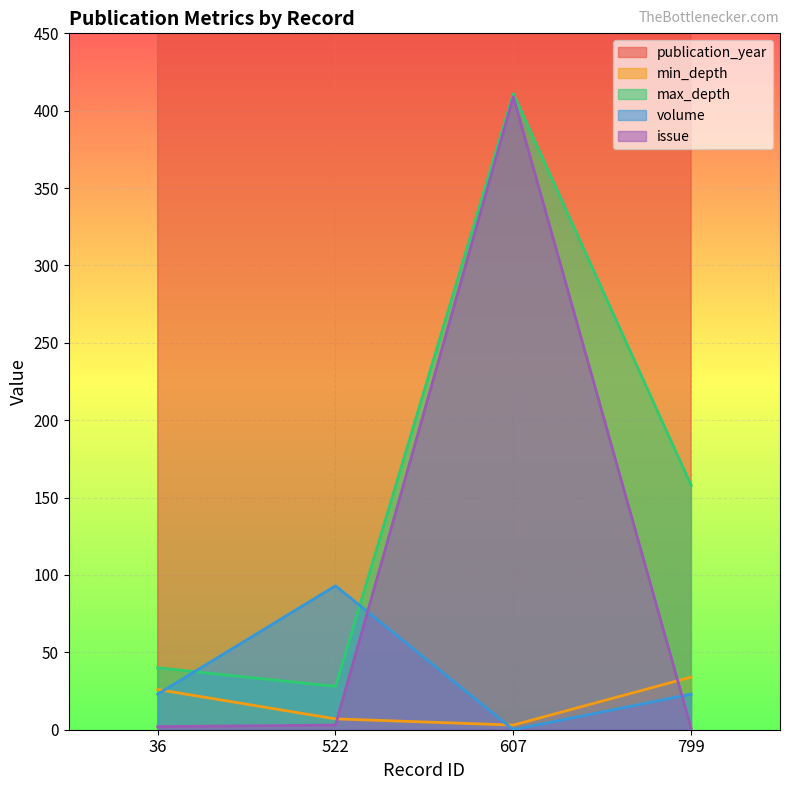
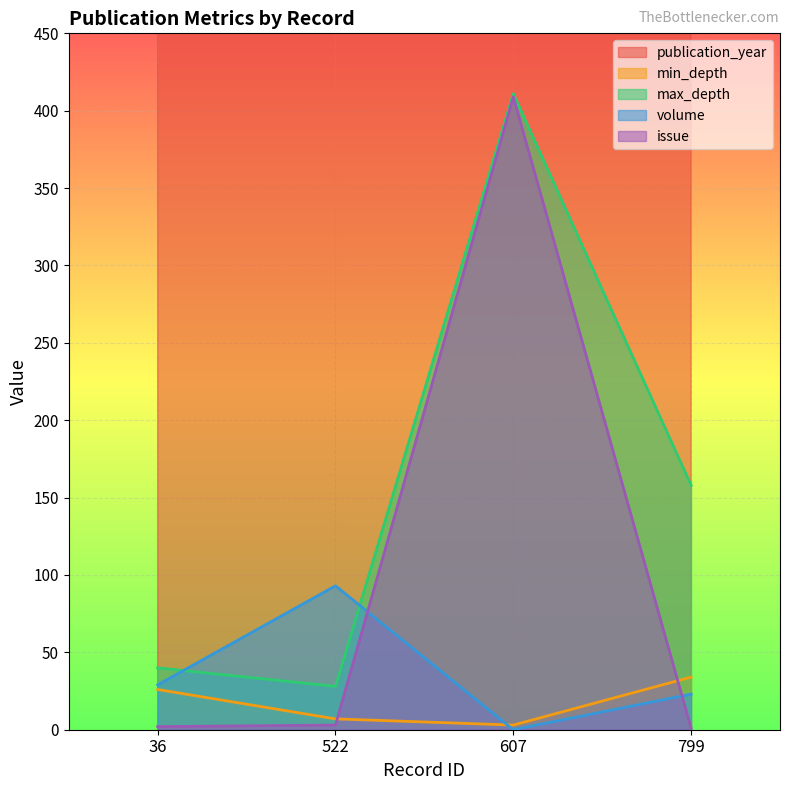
volume, 36: 23 -> 29
